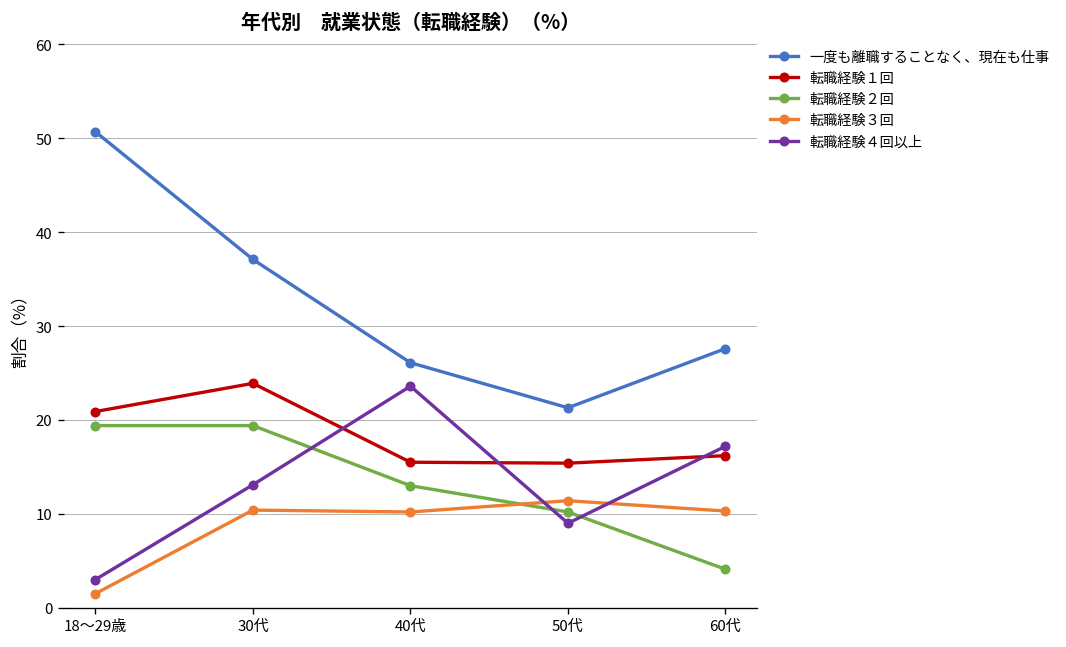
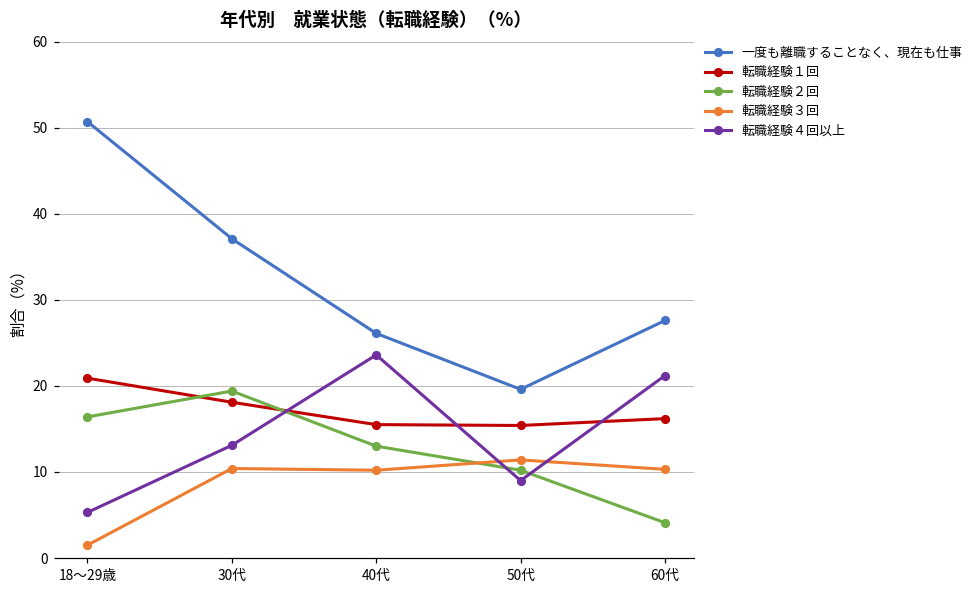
転職経験２回, 18～29歳: 19 -> 16
転職経験４回以上, 18～29歳: 3 -> 5
転職経験１回, 30代: 24 -> 18
一度も離職することなく、現在も仕事, 50代: 21 -> 20
転職経験４回以上, 60代: 17 -> 21
